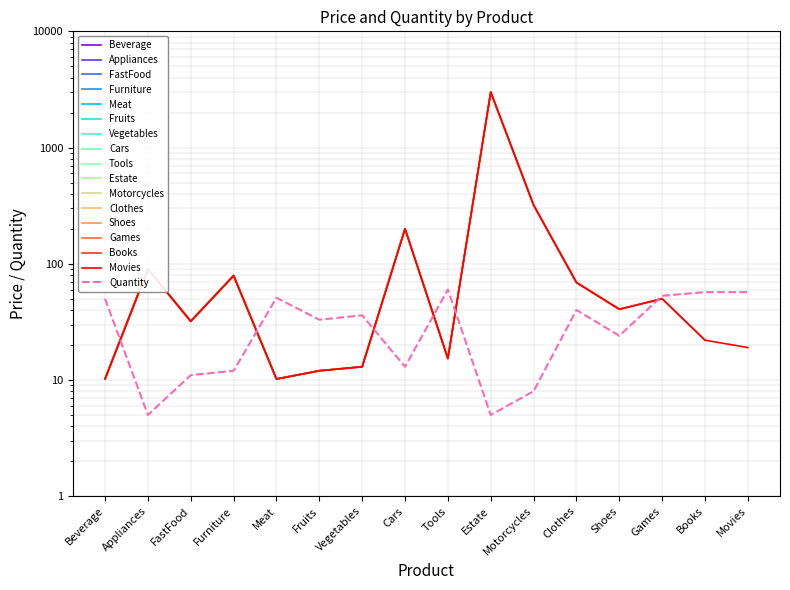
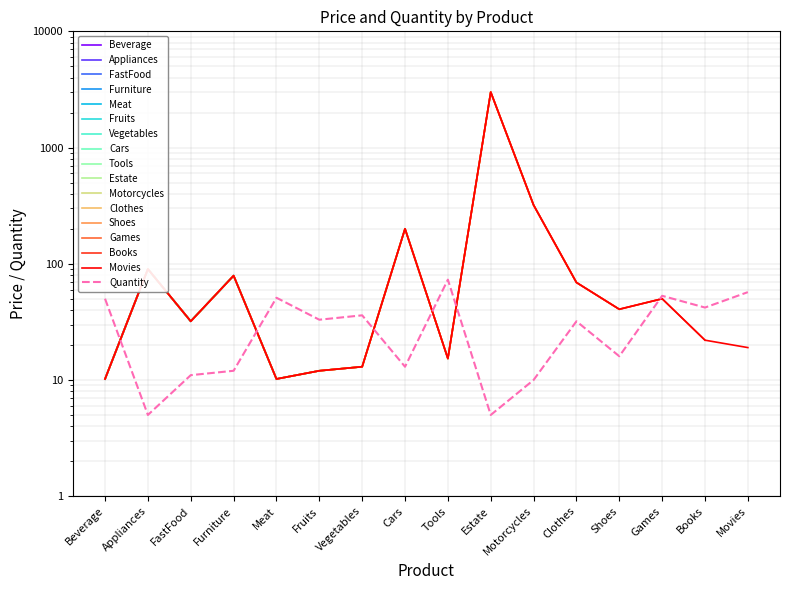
Quantity, Tools: 60 -> 70
Quantity, Motorcycles: 8 -> 10
Quantity, Clothes: 40 -> 32
Quantity, Shoes: 24 -> 16
Quantity, Books: 60 -> 42
